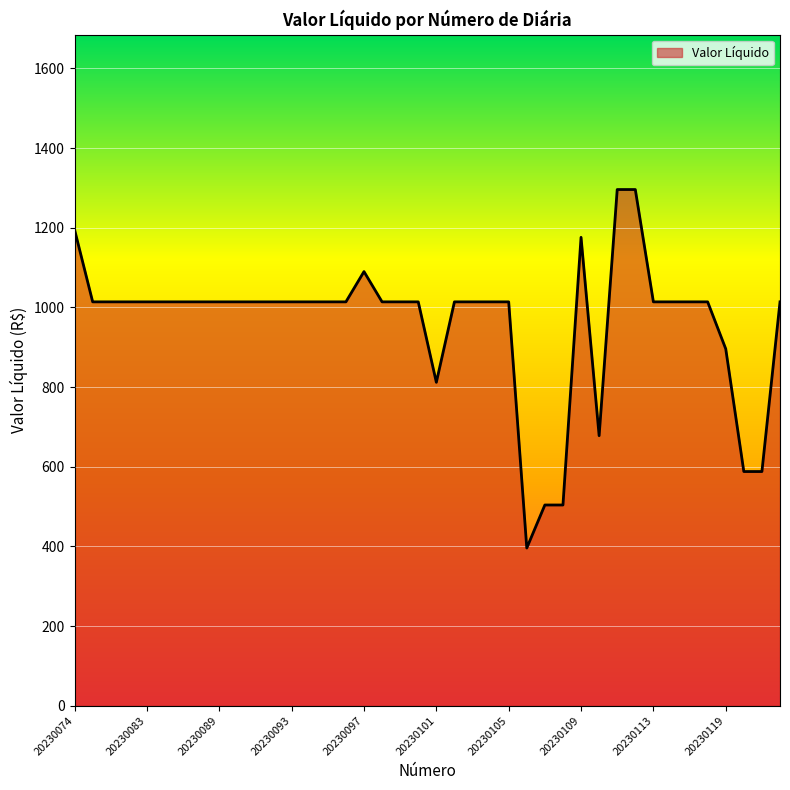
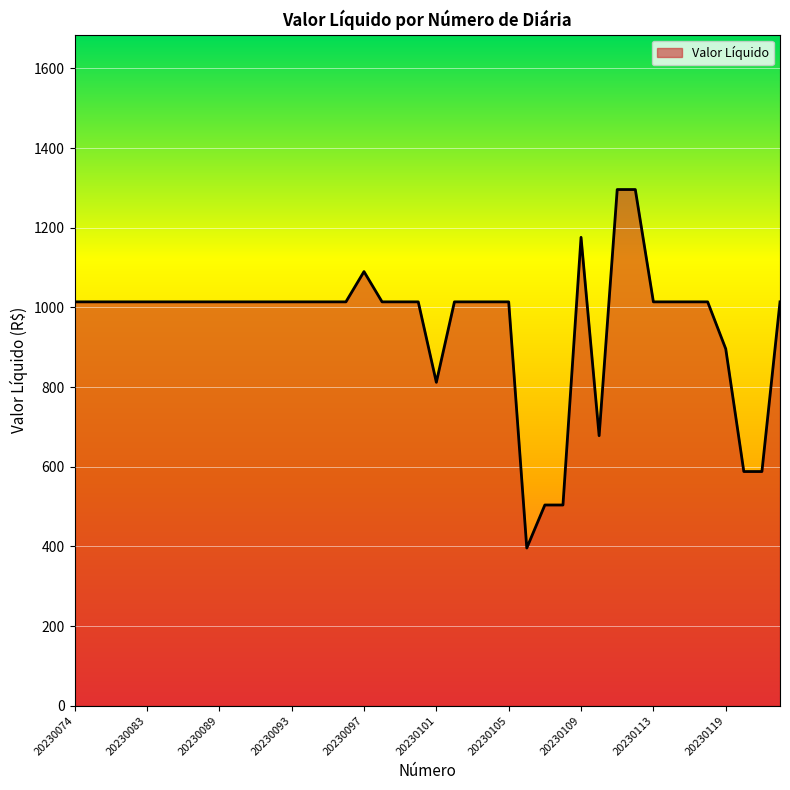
20230074: 1200 -> 1010
